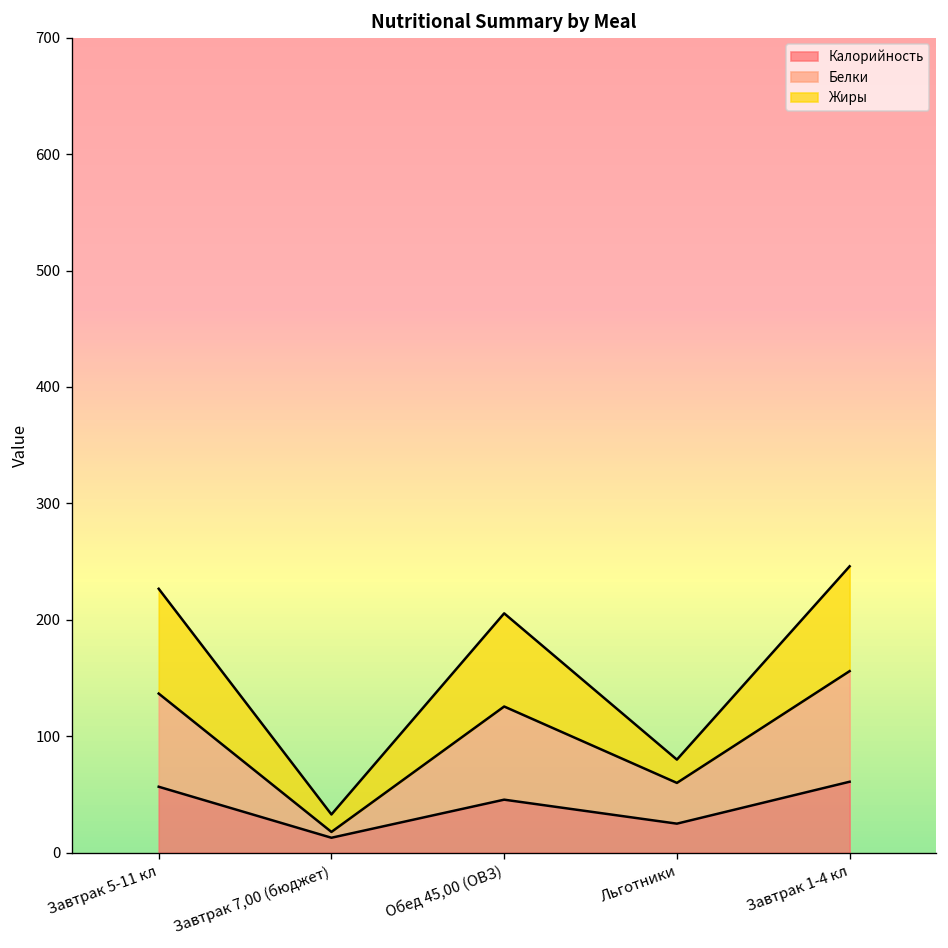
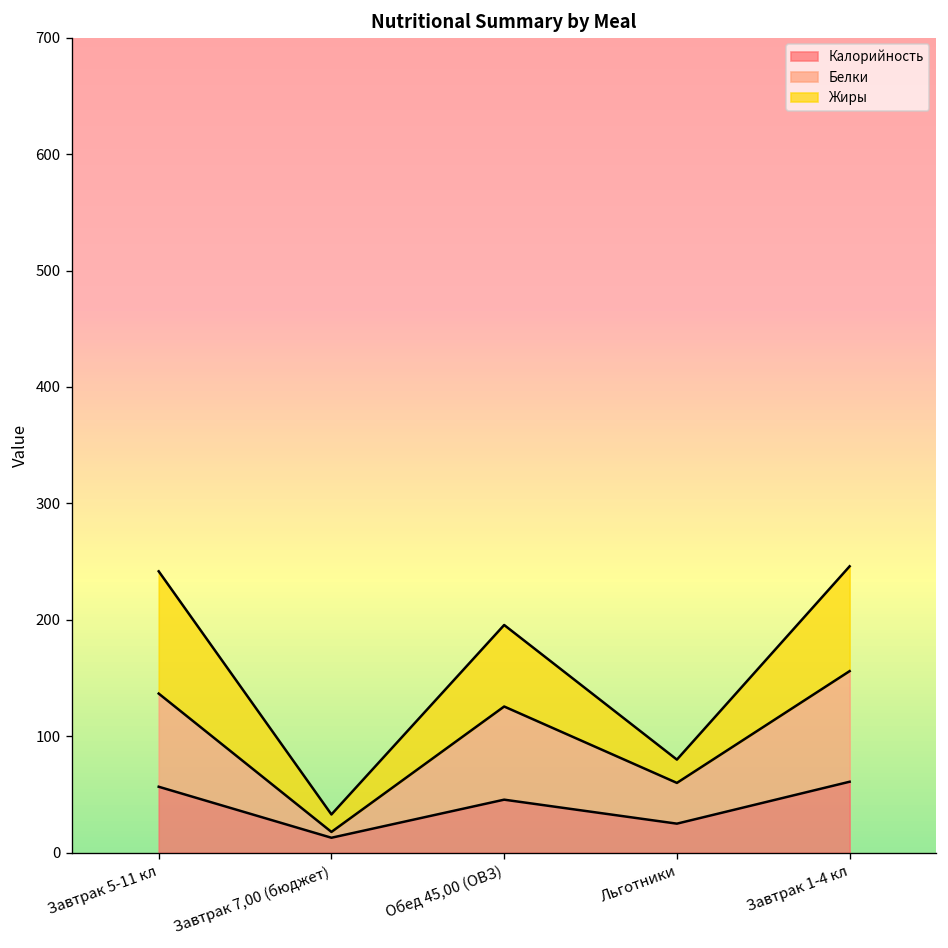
Жиры, Завтрак 5-11 кл: 90 -> 110
Жиры, Обед 45,00 (ОВЗ): 80 -> 70
